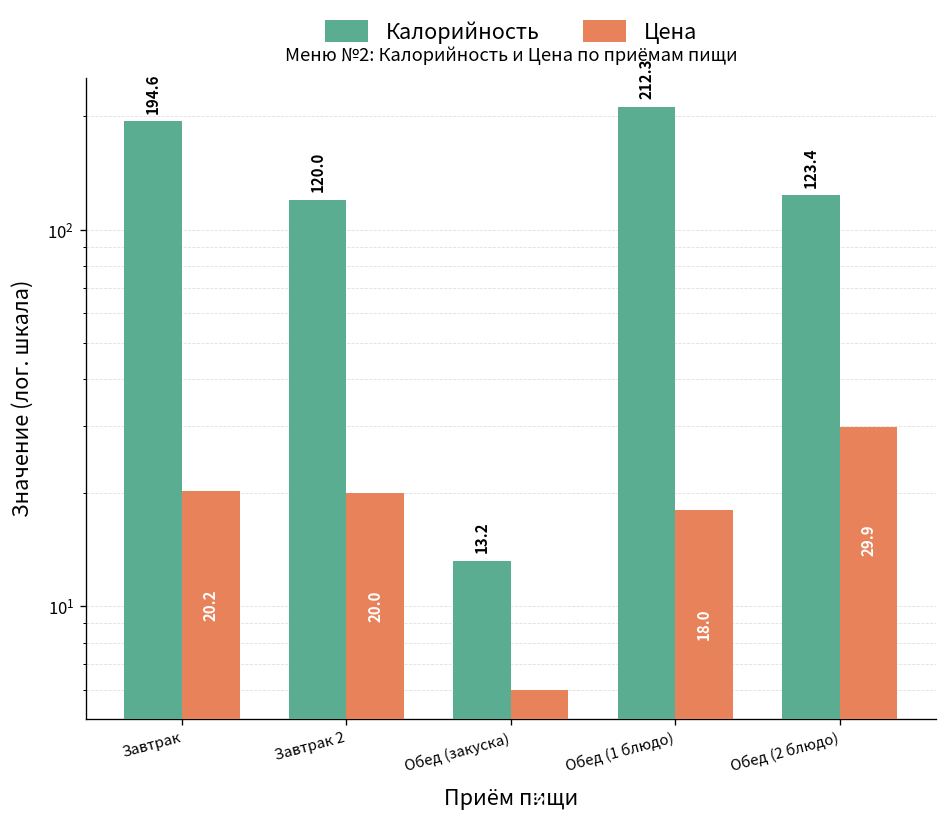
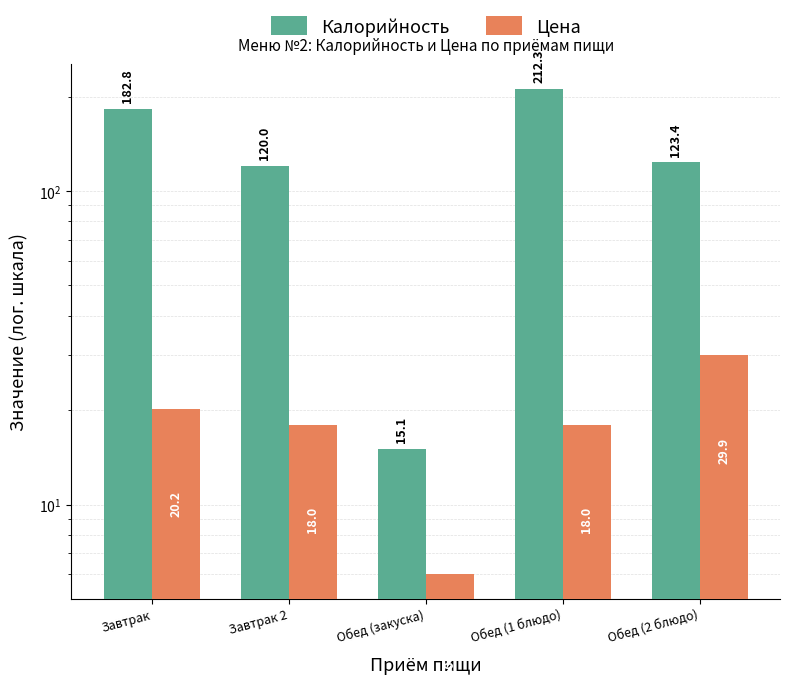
Калорийность, Завтрак: 194.6 -> 182.8
Цена, Завтрак 2: 20.0 -> 18.0
Калорийность, Обед (закуска): 13.2 -> 15.1
